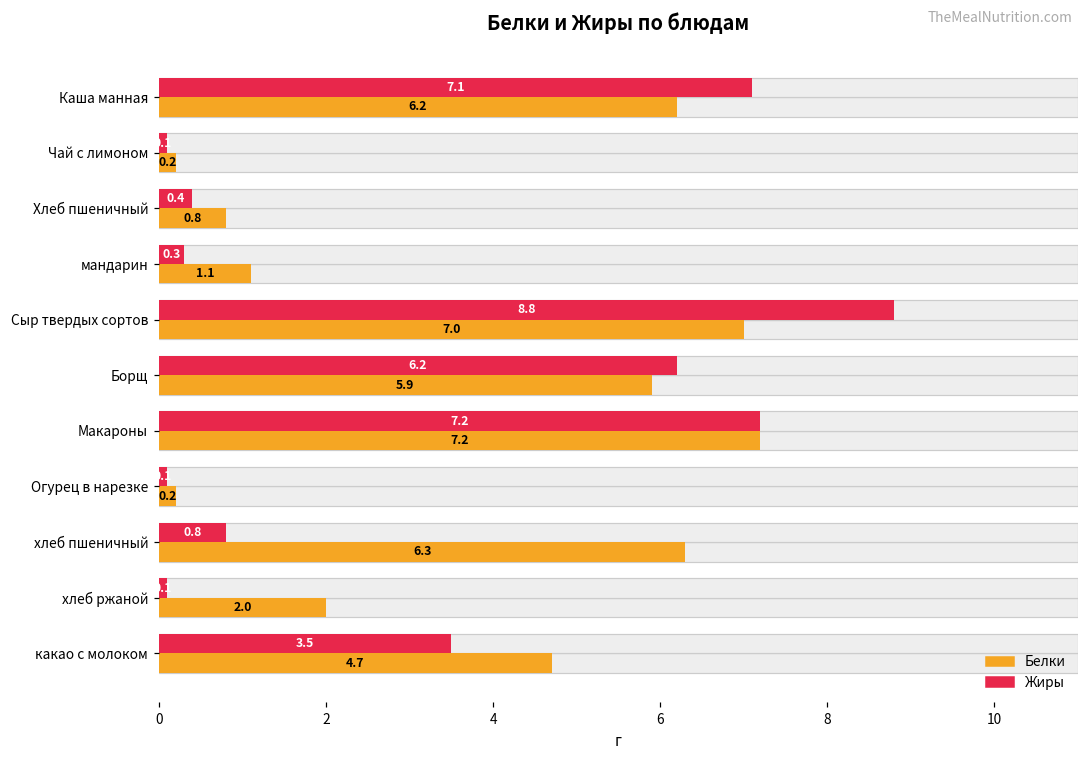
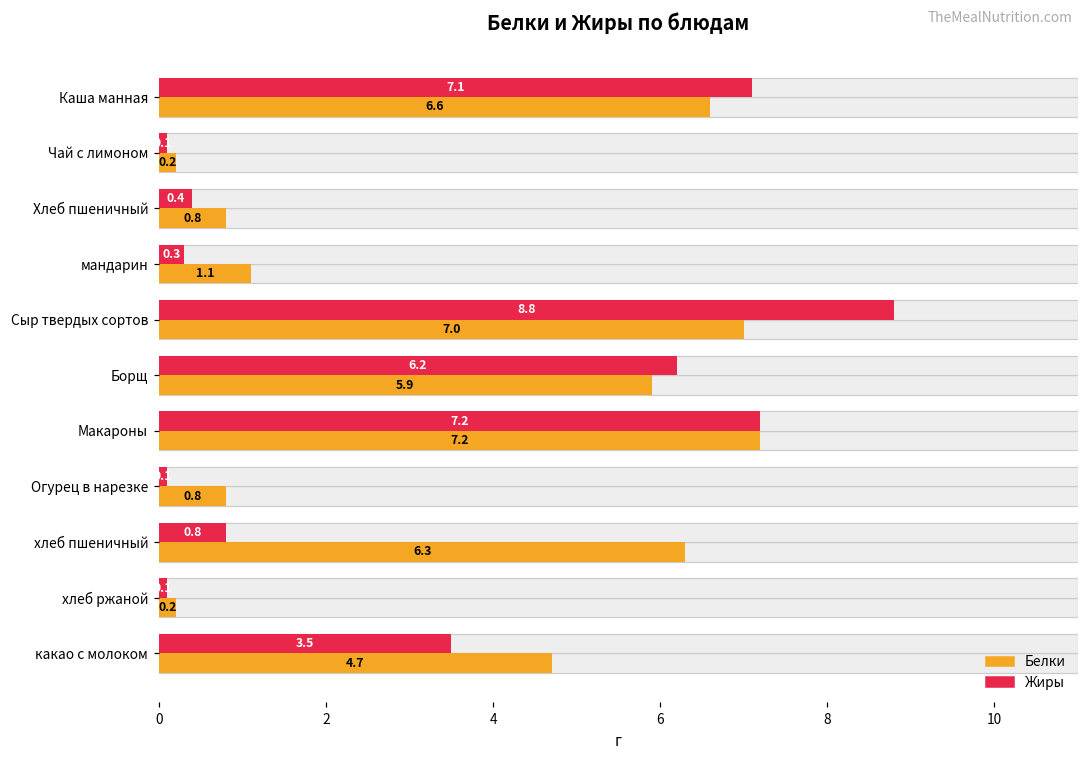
Белки, Каша манная: 6.2 -> 6.6
Белки, Огурец в нарезке: 0.2 -> 0.8
Белки, хлеб ржаной: 2.0 -> 0.2
